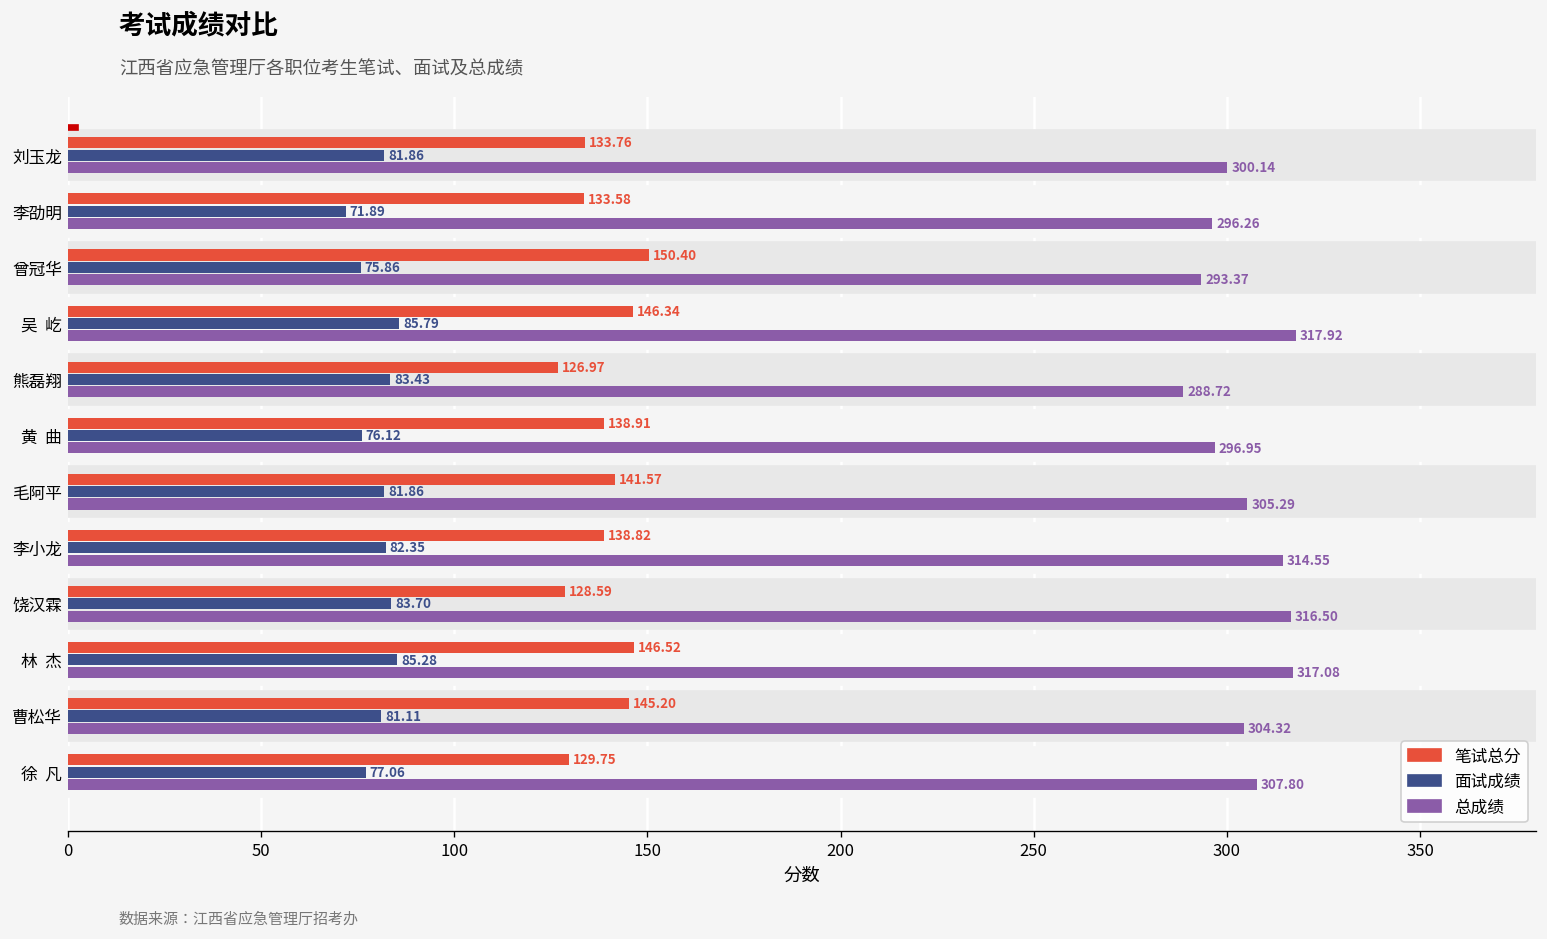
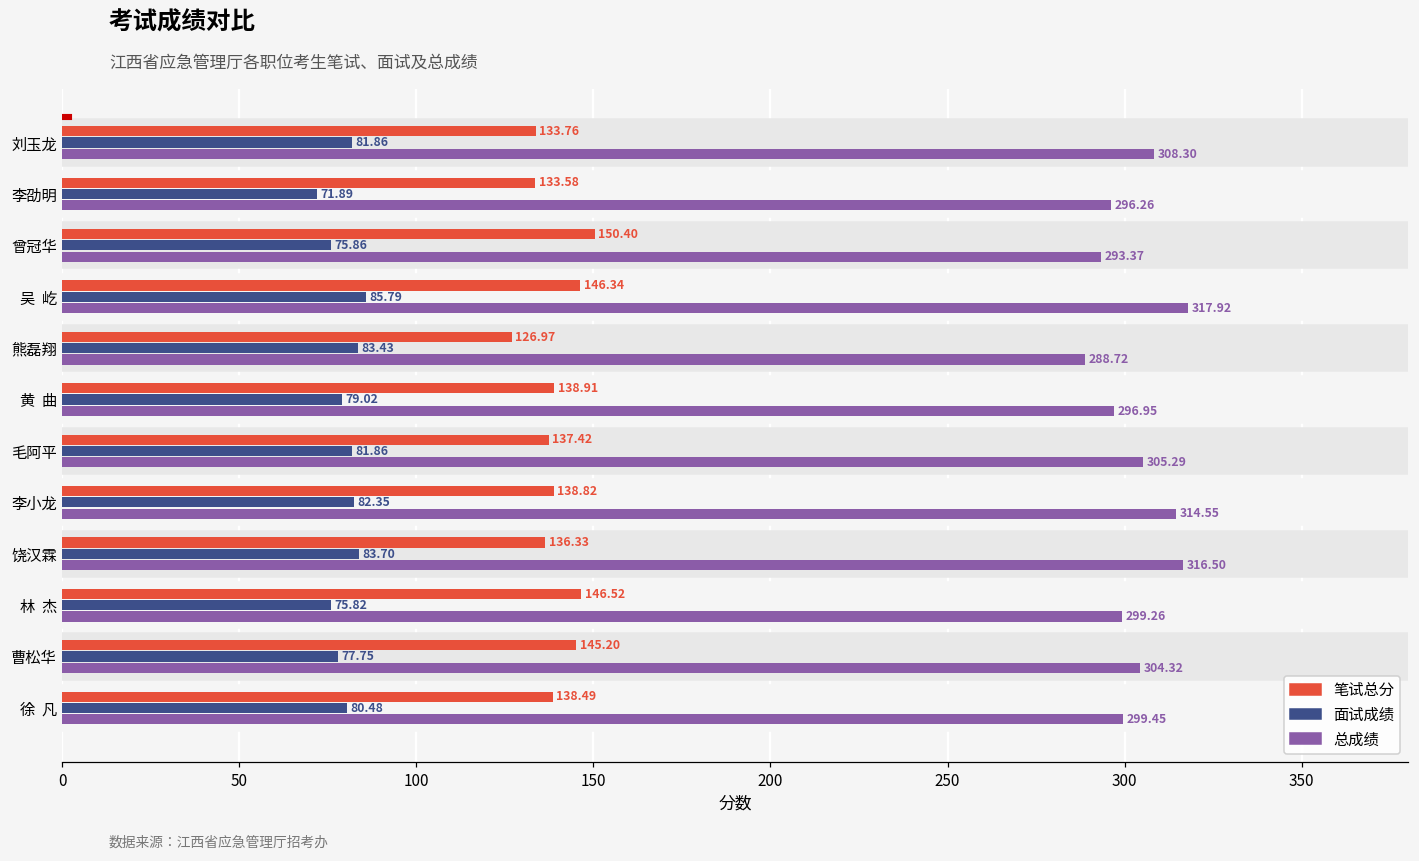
总成绩, 刘玉龙: 300.14 -> 308.30
面试成绩, 黄 曲: 76.12 -> 79.02
笔试总分, 毛阿平: 141.57 -> 137.42
笔试总分, 饶汉霖: 128.59 -> 136.33
面试成绩, 林 杰: 85.28 -> 75.82
总成绩, 林 杰: 317.08 -> 299.26
面试成绩, 曹松华: 81.11 -> 77.75
笔试总分, 徐 凡: 129.75 -> 138.49
面试成绩, 徐 凡: 77.06 -> 80.48
总成绩, 徐 凡: 307.80 -> 299.45
